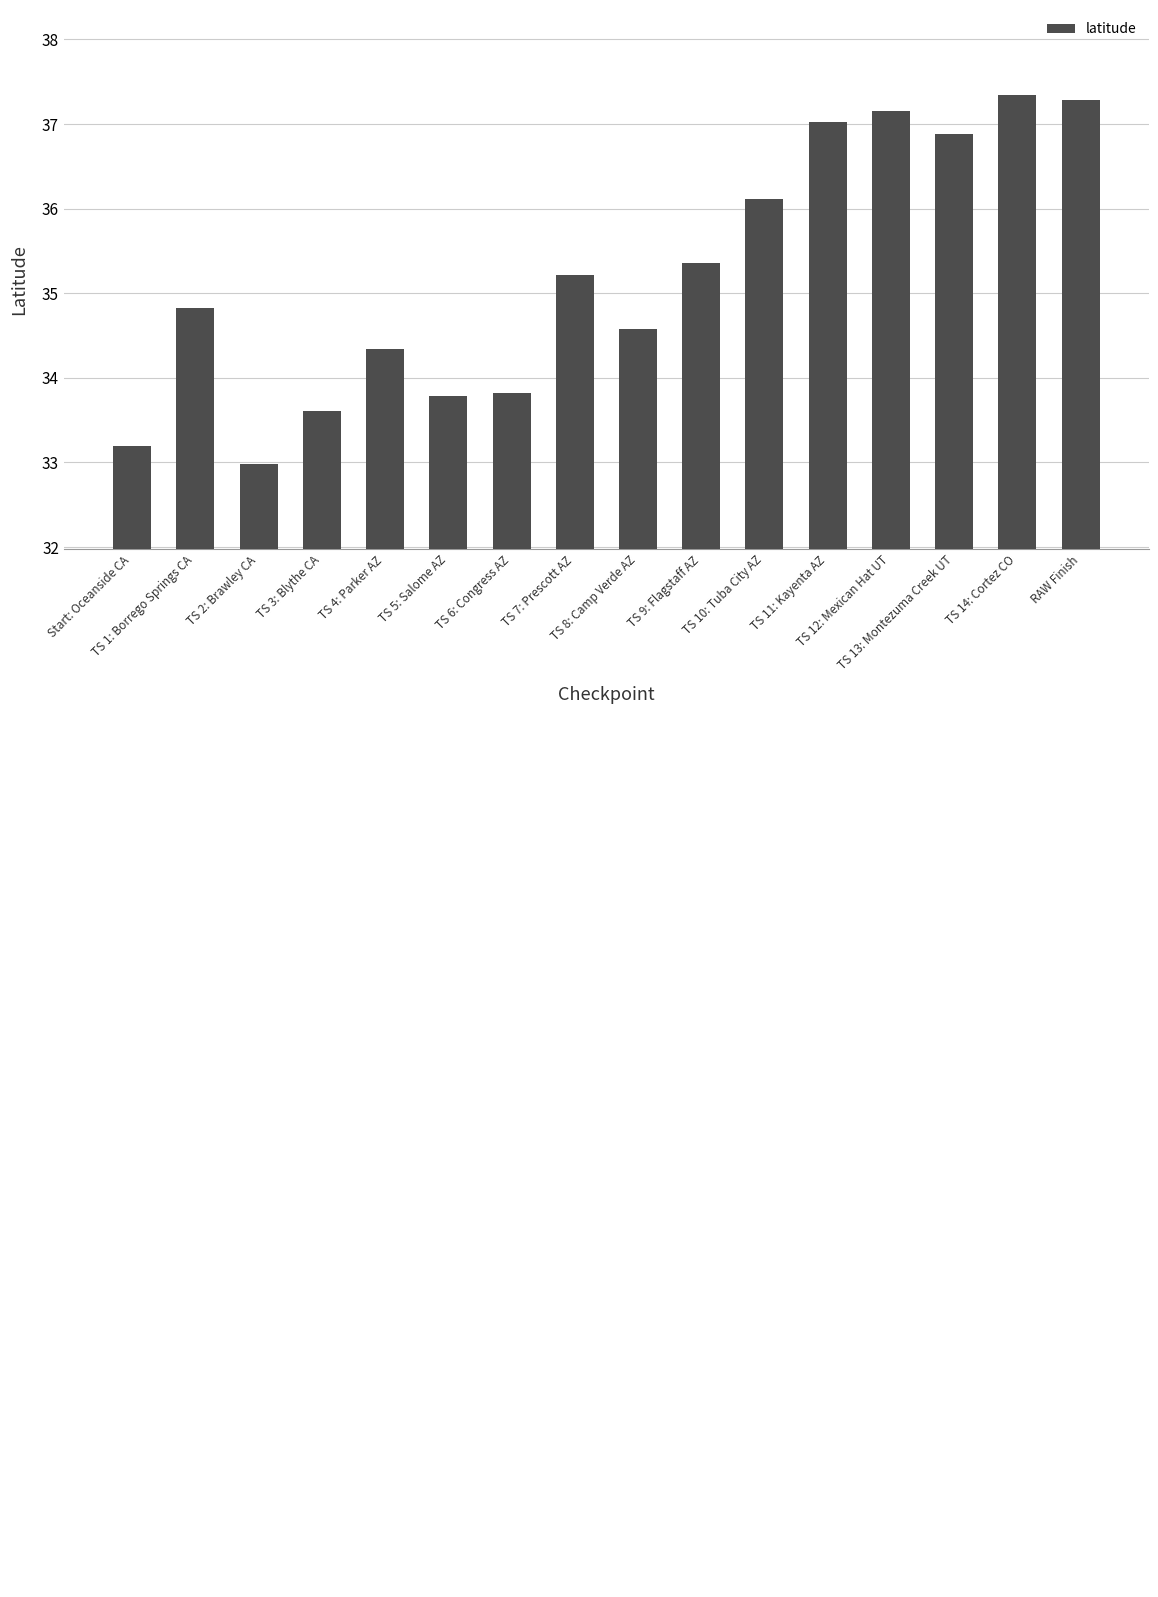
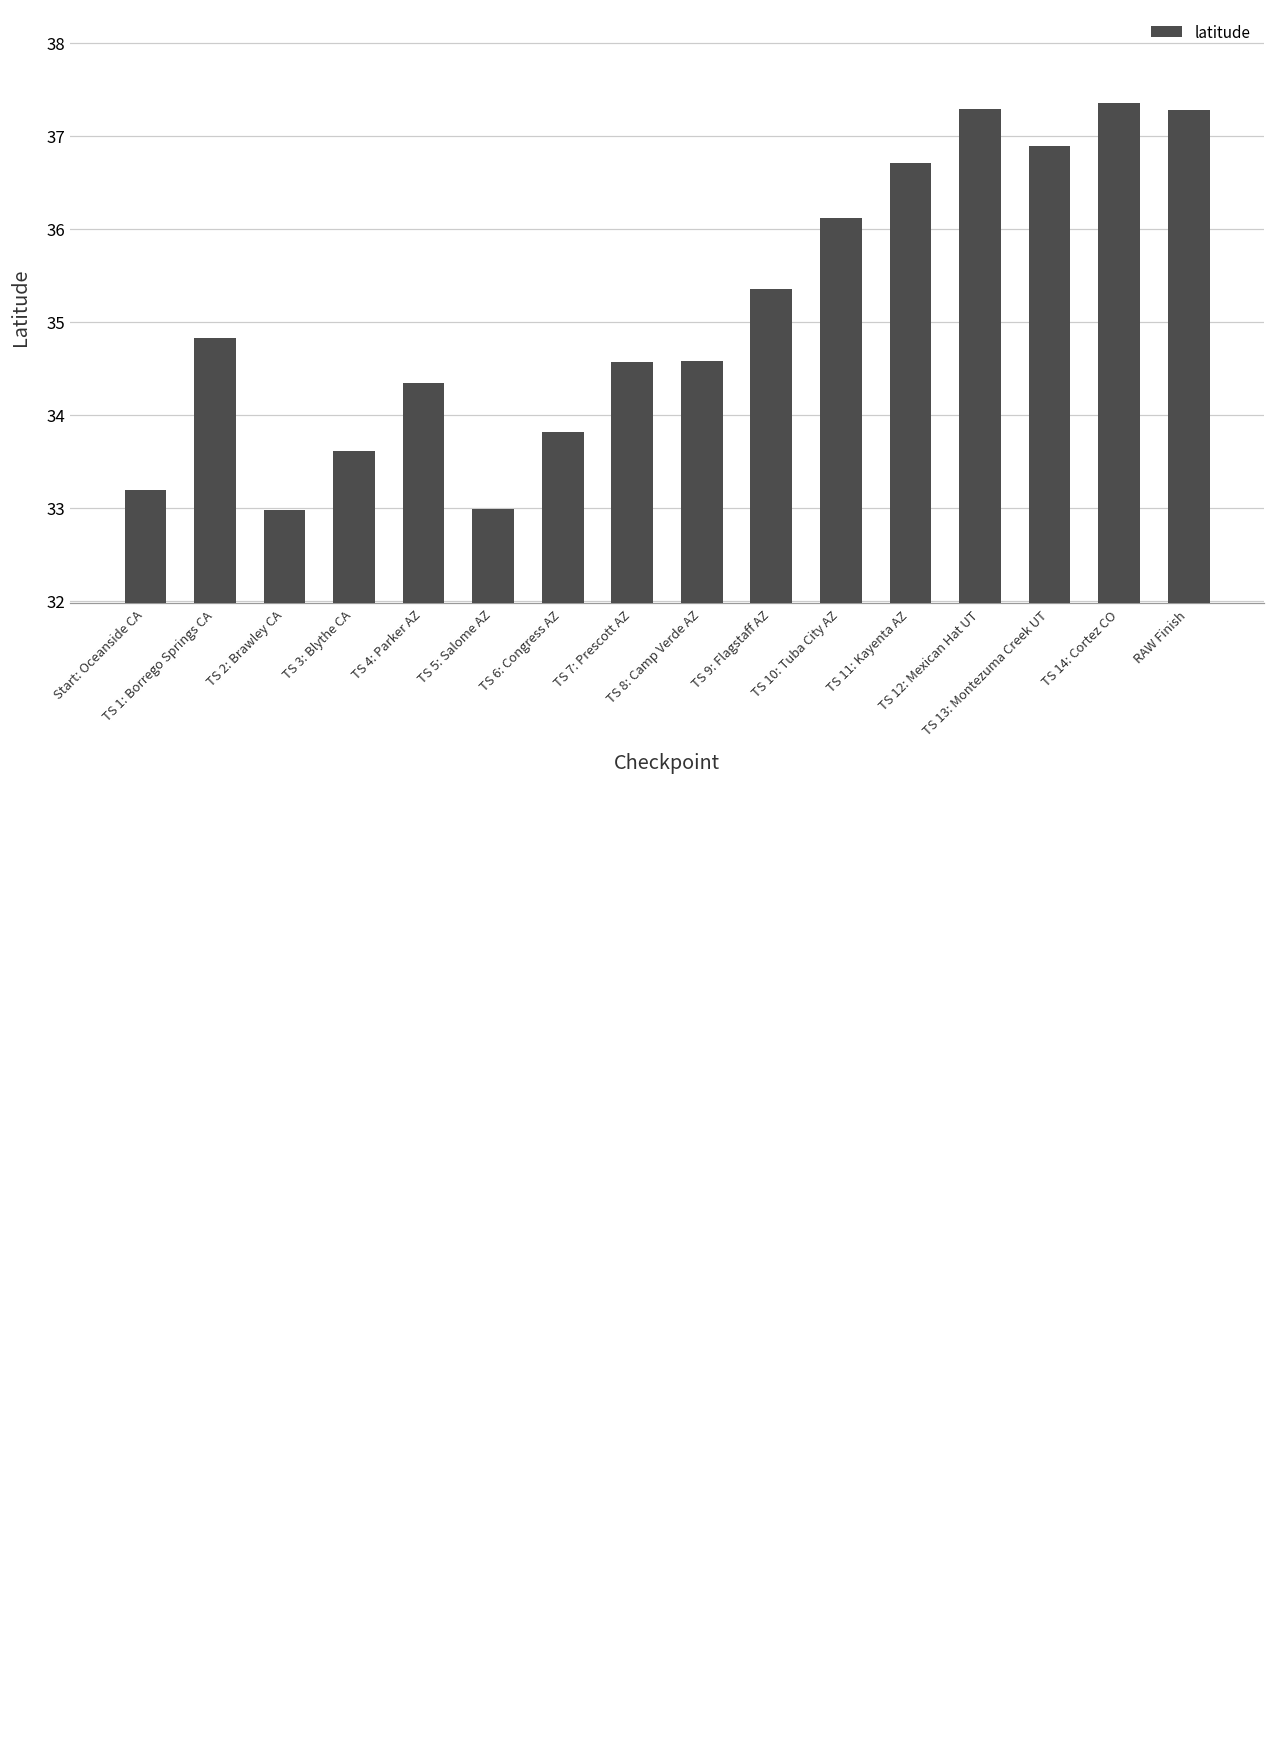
TS 5: Salome AZ: 33.79 -> 32.99
TS 7: Prescott AZ: 35.22 -> 34.56
TS 11: Kayenta AZ: 37.02 -> 36.71
TS 12: Mexican Hat UT: 37.15 -> 37.28
